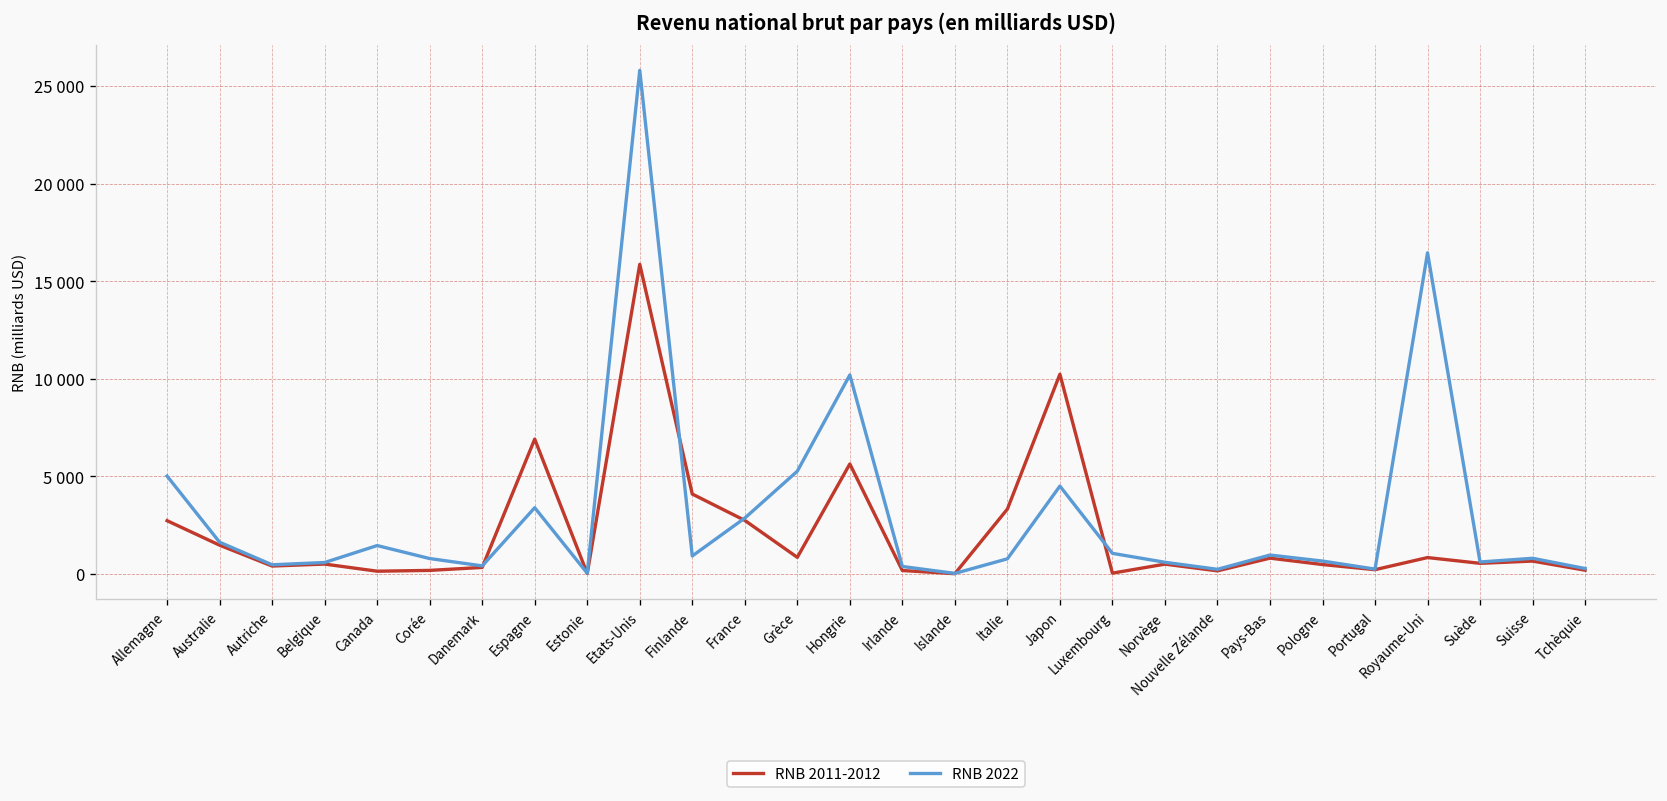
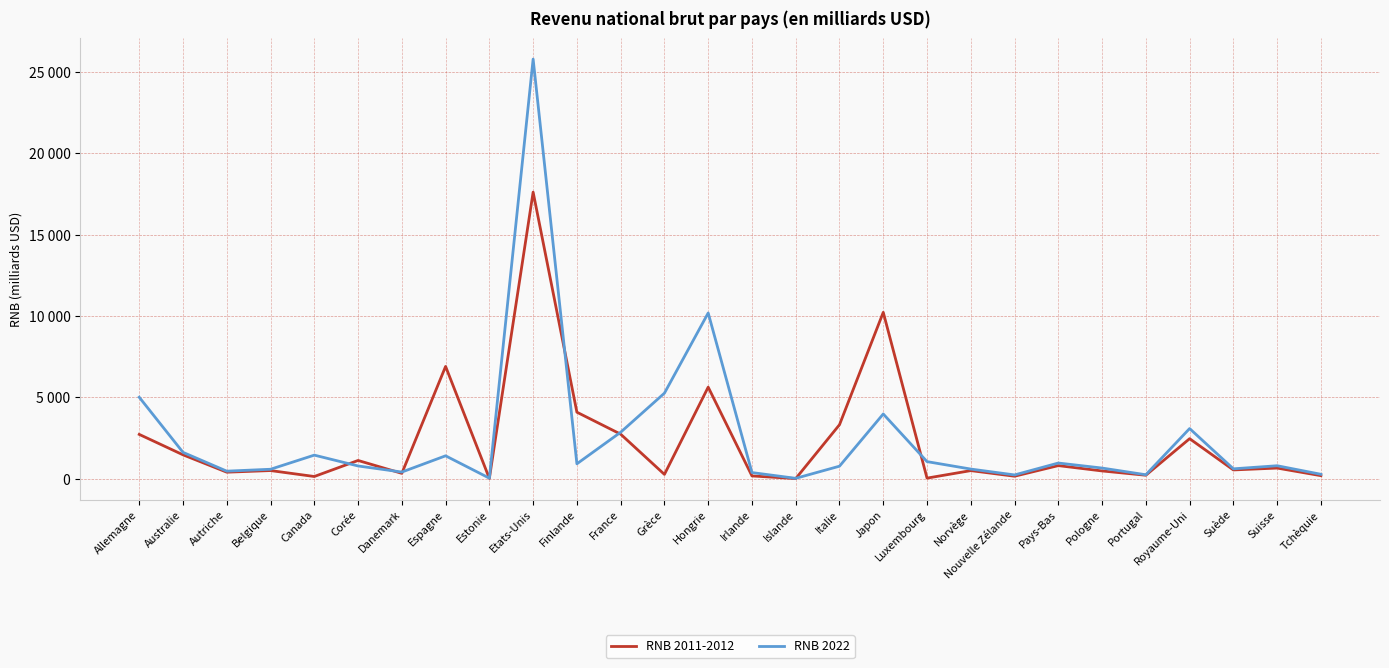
RNB 2011-2012, Corée: 200 -> 1100
RNB 2022, Espagne: 3400 -> 1400
RNB 2011-2012, Etats-Unis: 15900 -> 17600
RNB 2011-2012, Grèce: 900 -> 300
RNB 2022, Japon: 4500 -> 4000
RNB 2011-2012, Royaume-Uni: 800 -> 2500
RNB 2022, Royaume-Uni: 16500 -> 3100
